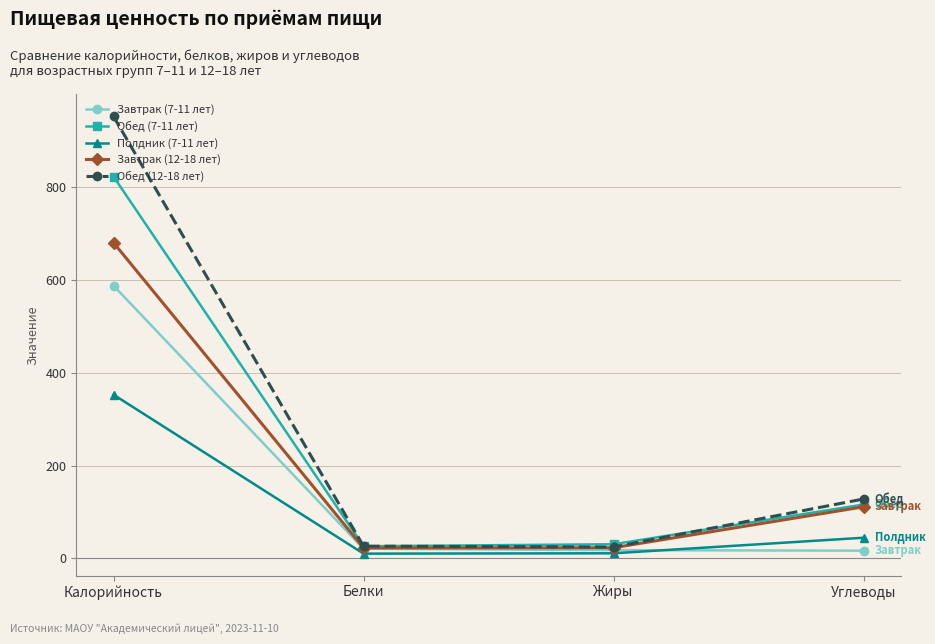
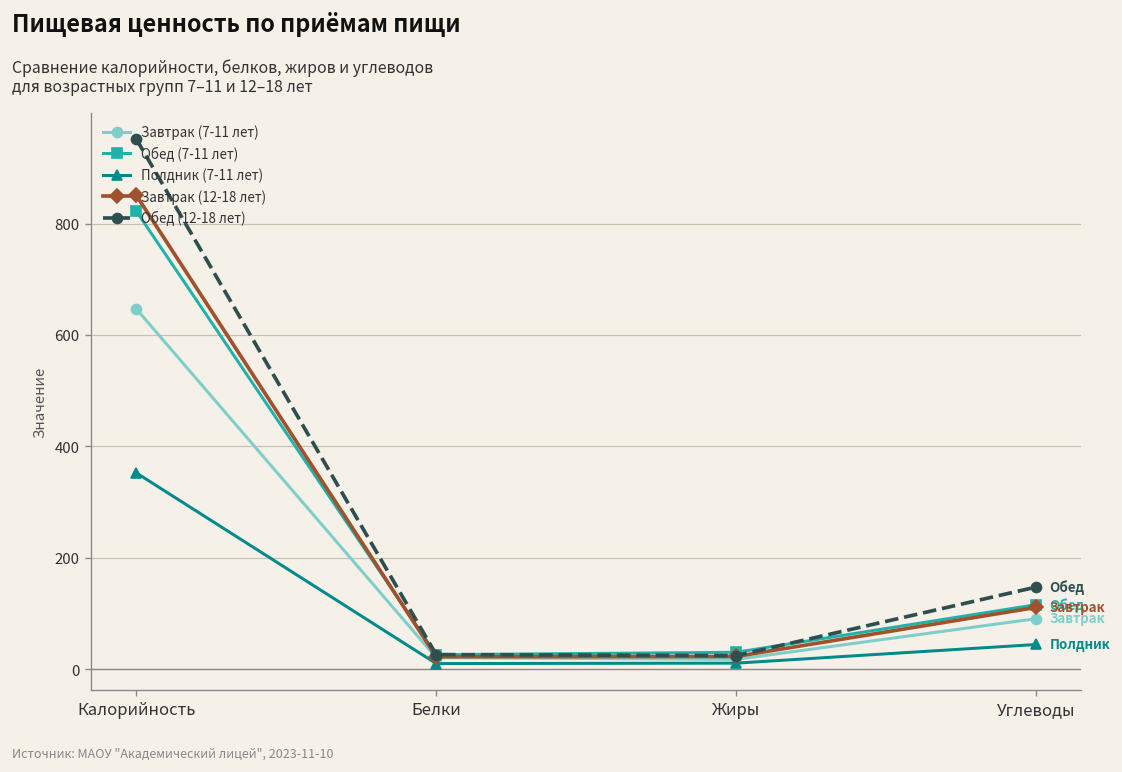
Завтрак (7-11 лет), Калорийность: 590 -> 650
Завтрак (12-18 лет), Калорийность: 680 -> 850
Завтрак (7-11 лет), Углеводы: 20 -> 90
Обед (12-18 лет), Углеводы: 130 -> 150
